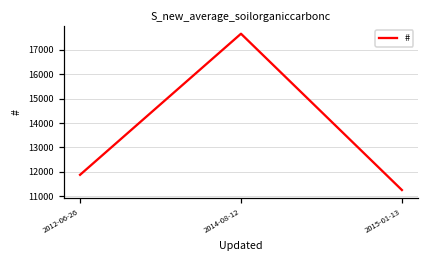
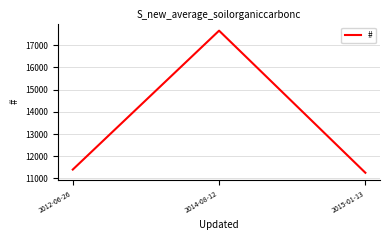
2012-06-26: 11900 -> 11400
